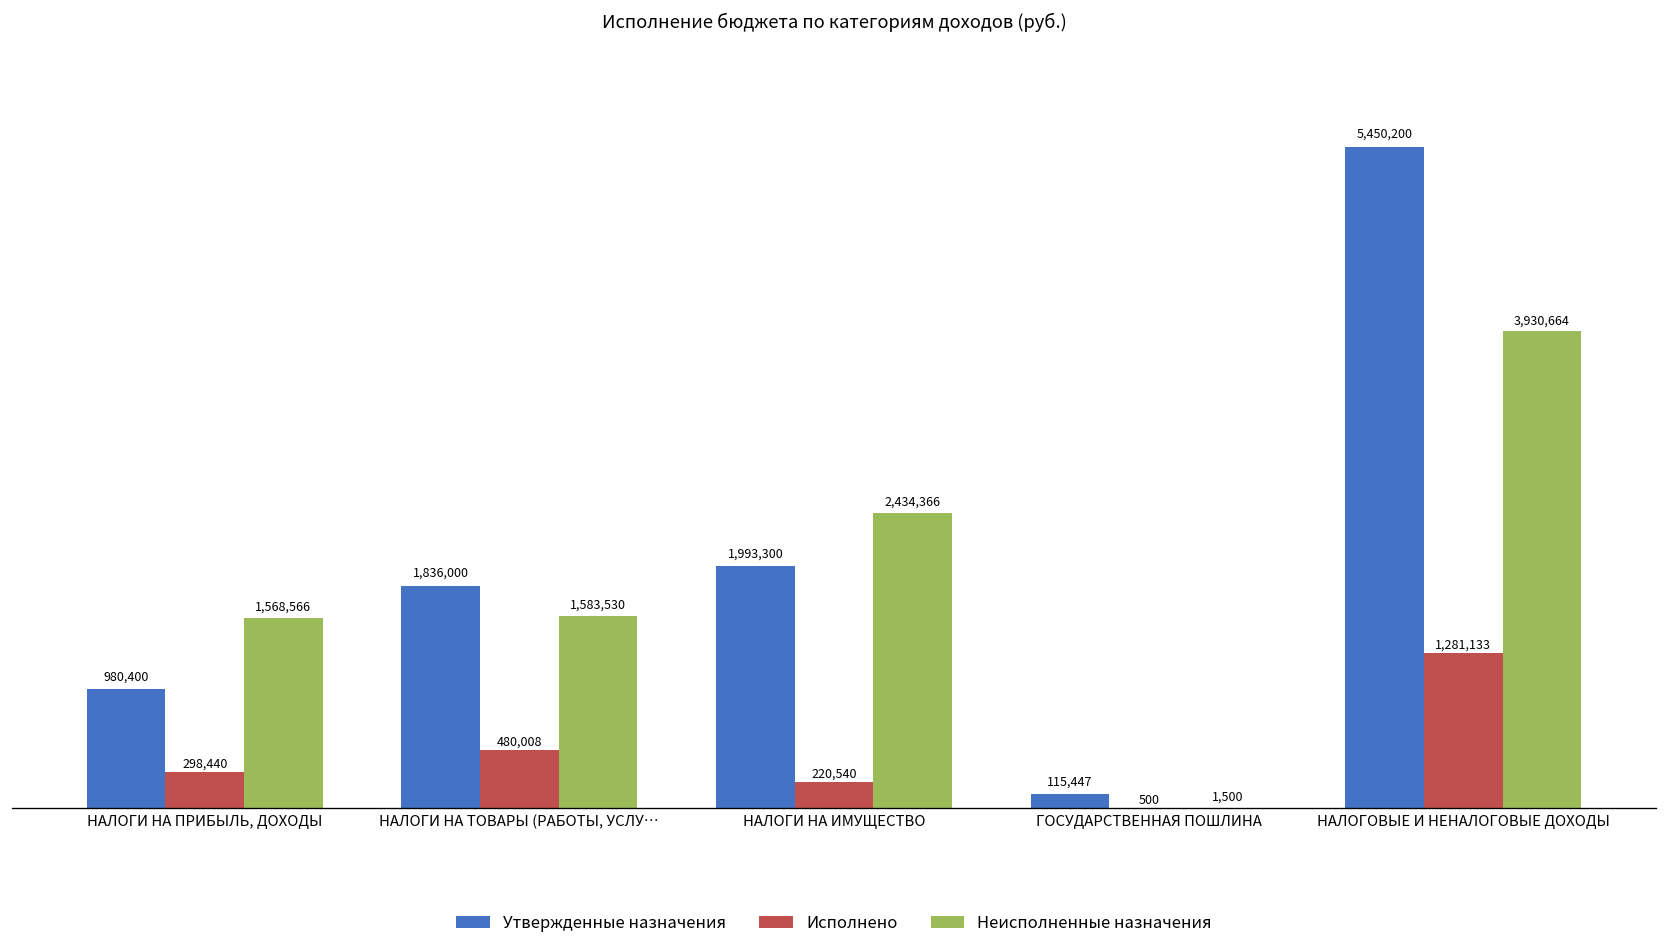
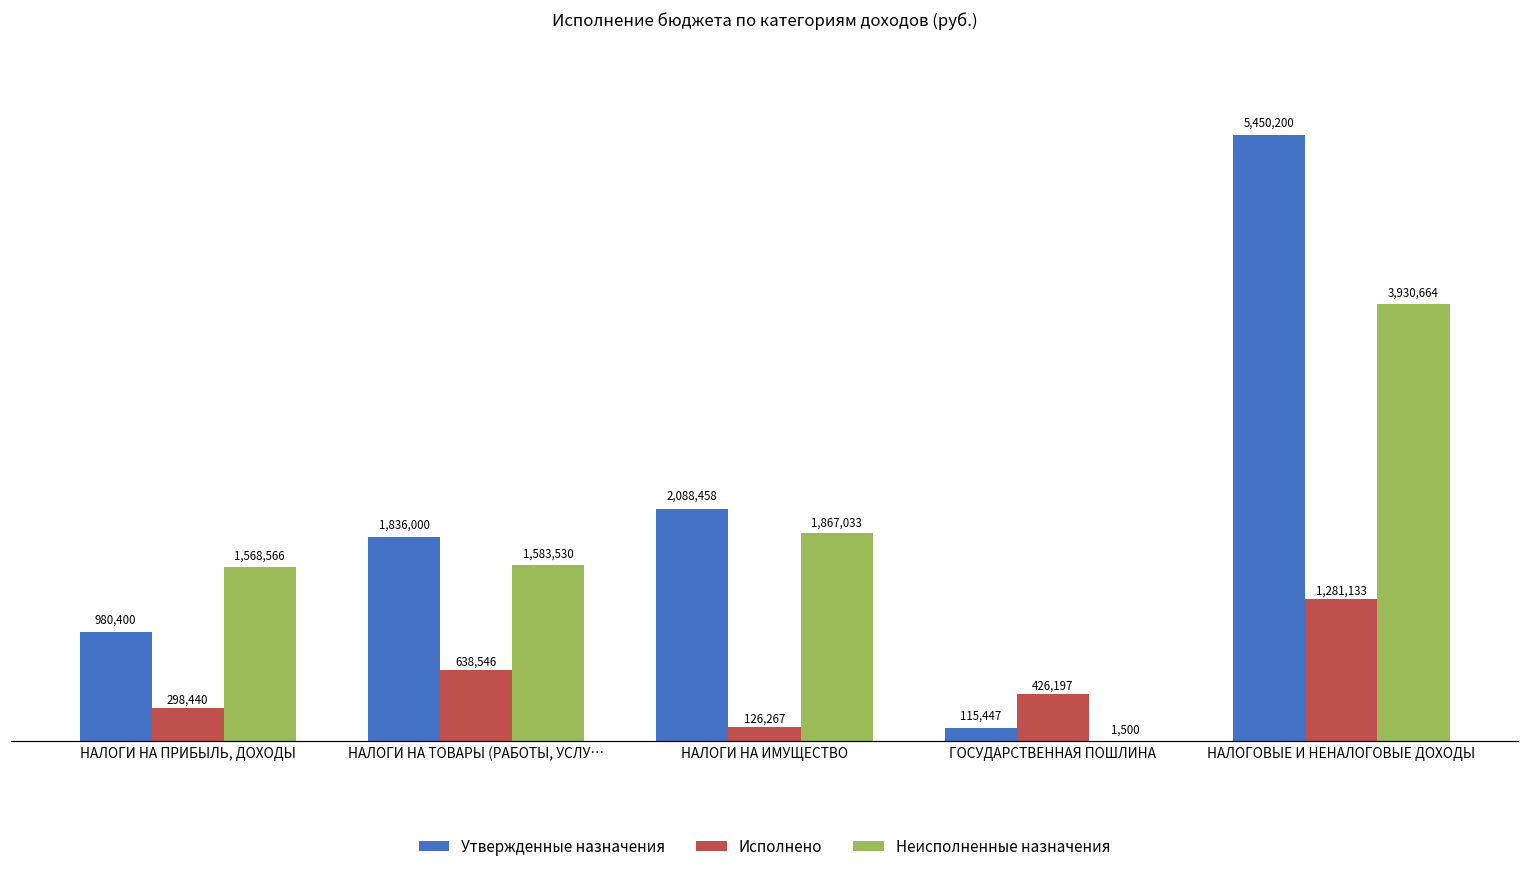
Исполнено, НАЛОГИ НА ТОВАРЫ (РАБОТЫ, УСЛУ…: 480,008 -> 638,546
Утвержденные назначения, НАЛОГИ НА ИМУЩЕСТВО: 1,993,300 -> 2,088,458
Исполнено, НАЛОГИ НА ИМУЩЕСТВО: 220,540 -> 126,267
Неисполненные назначения, НАЛОГИ НА ИМУЩЕСТВО: 2,434,366 -> 1,867,033
Исполнено, ГОСУДАРСТВЕННАЯ ПОШЛИНА: 500 -> 426,197
